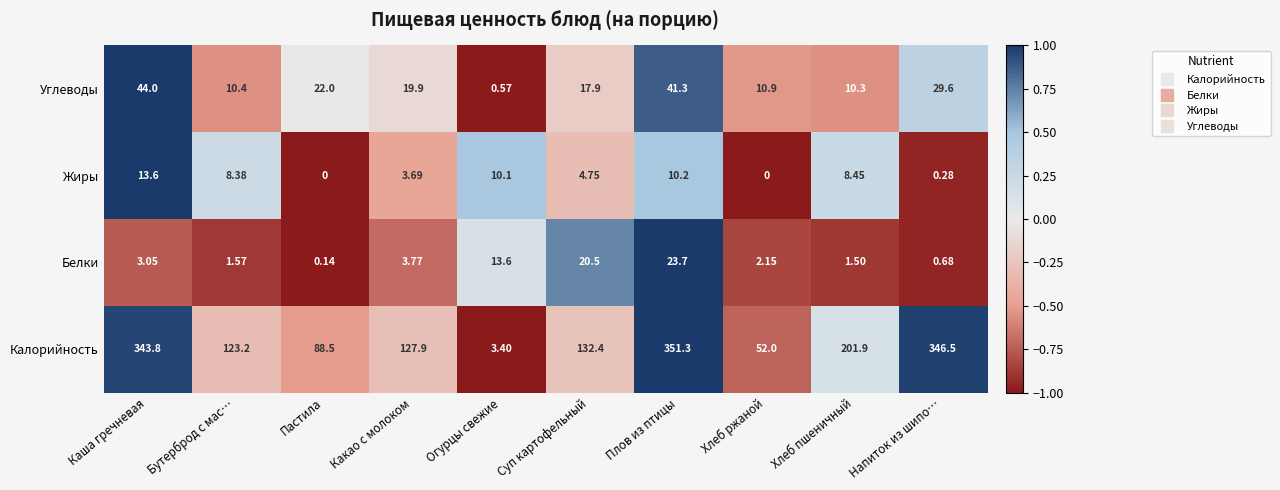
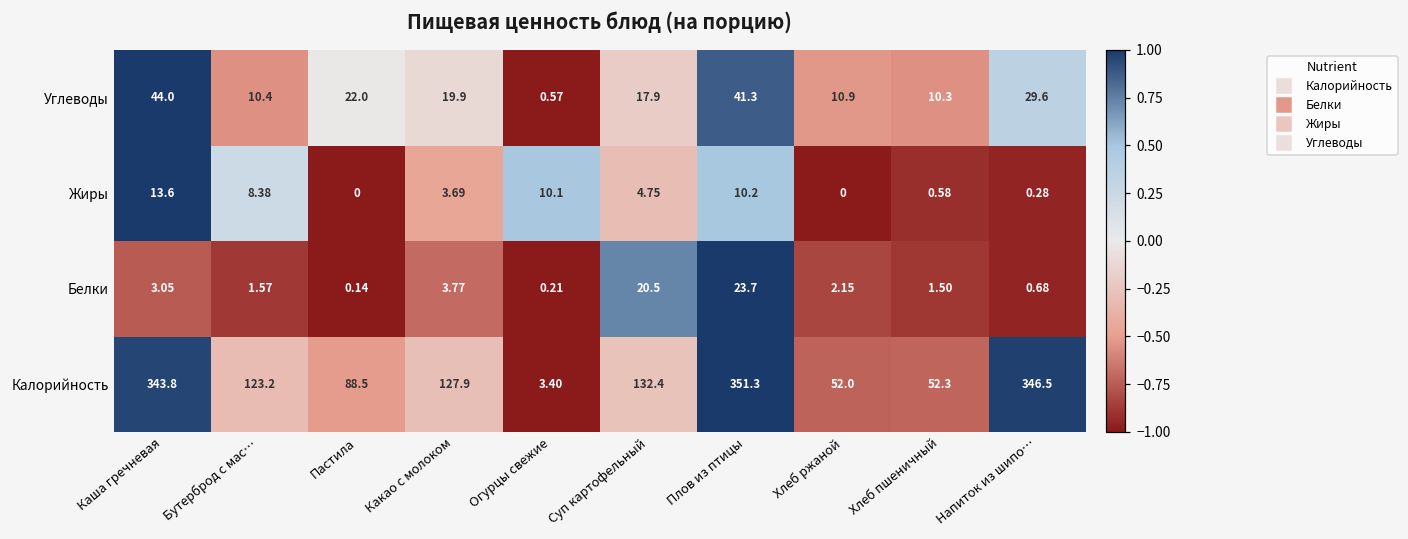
Жиры, Хлеб пшеничный: 8.45 -> 0.58
Белки, Огурцы свежие: 13.6 -> 0.21
Калорийность, Хлеб пшеничный: 201.9 -> 52.3
